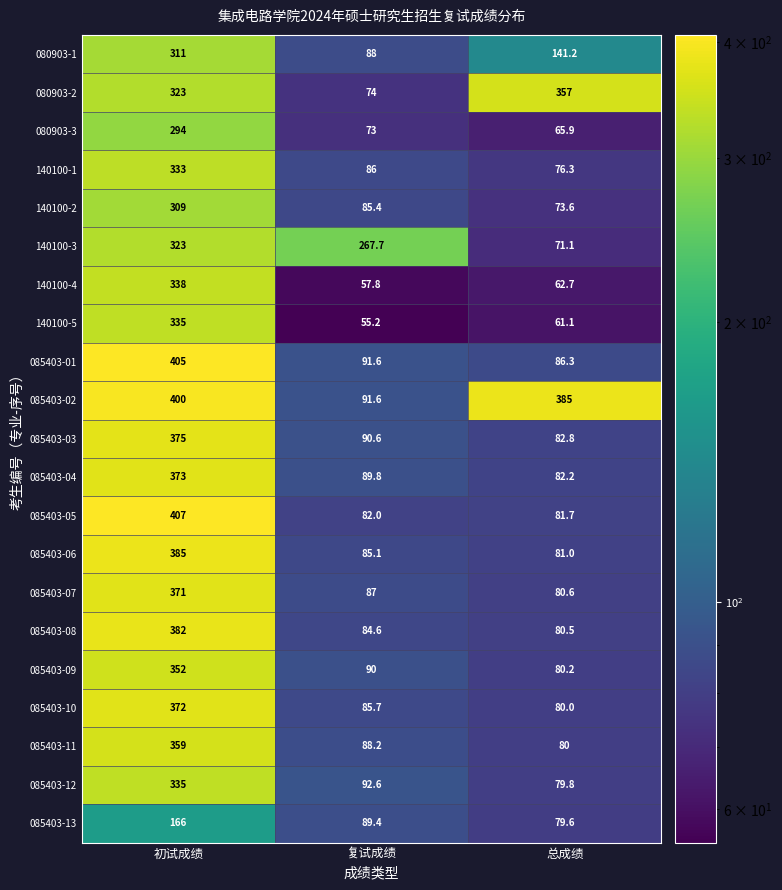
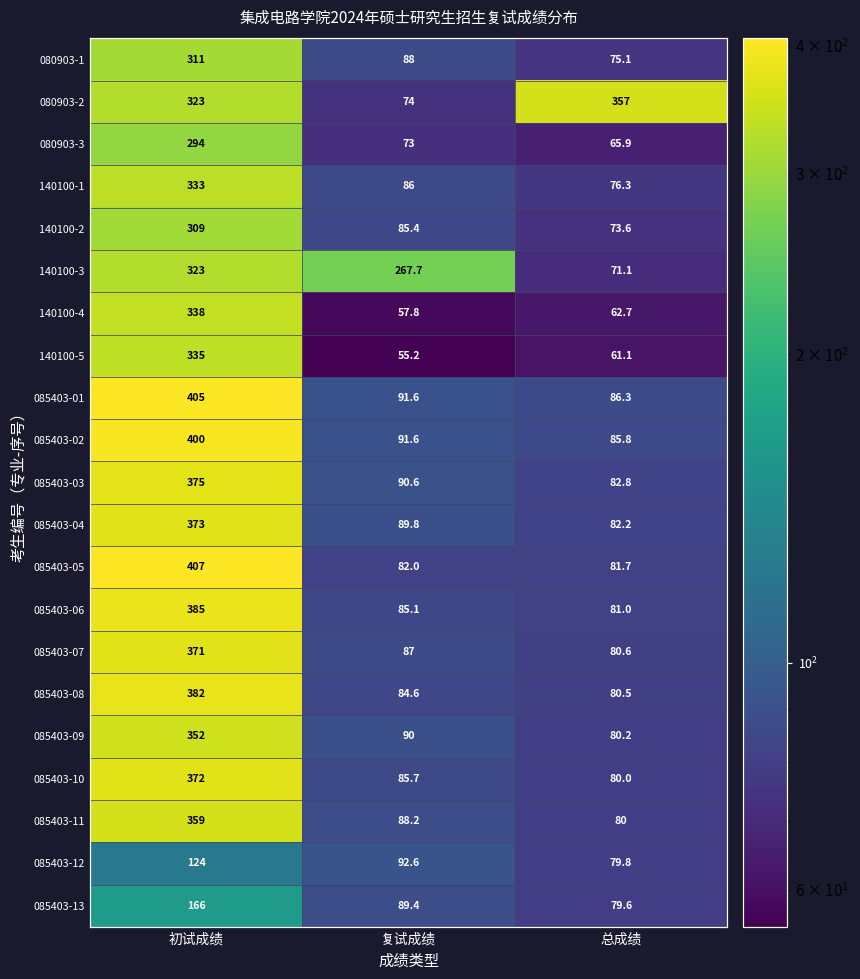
080903-1, 总成绩: 141.2 -> 75.1
085403-02, 总成绩: 385 -> 85.8
085403-12, 初试成绩: 335 -> 124
